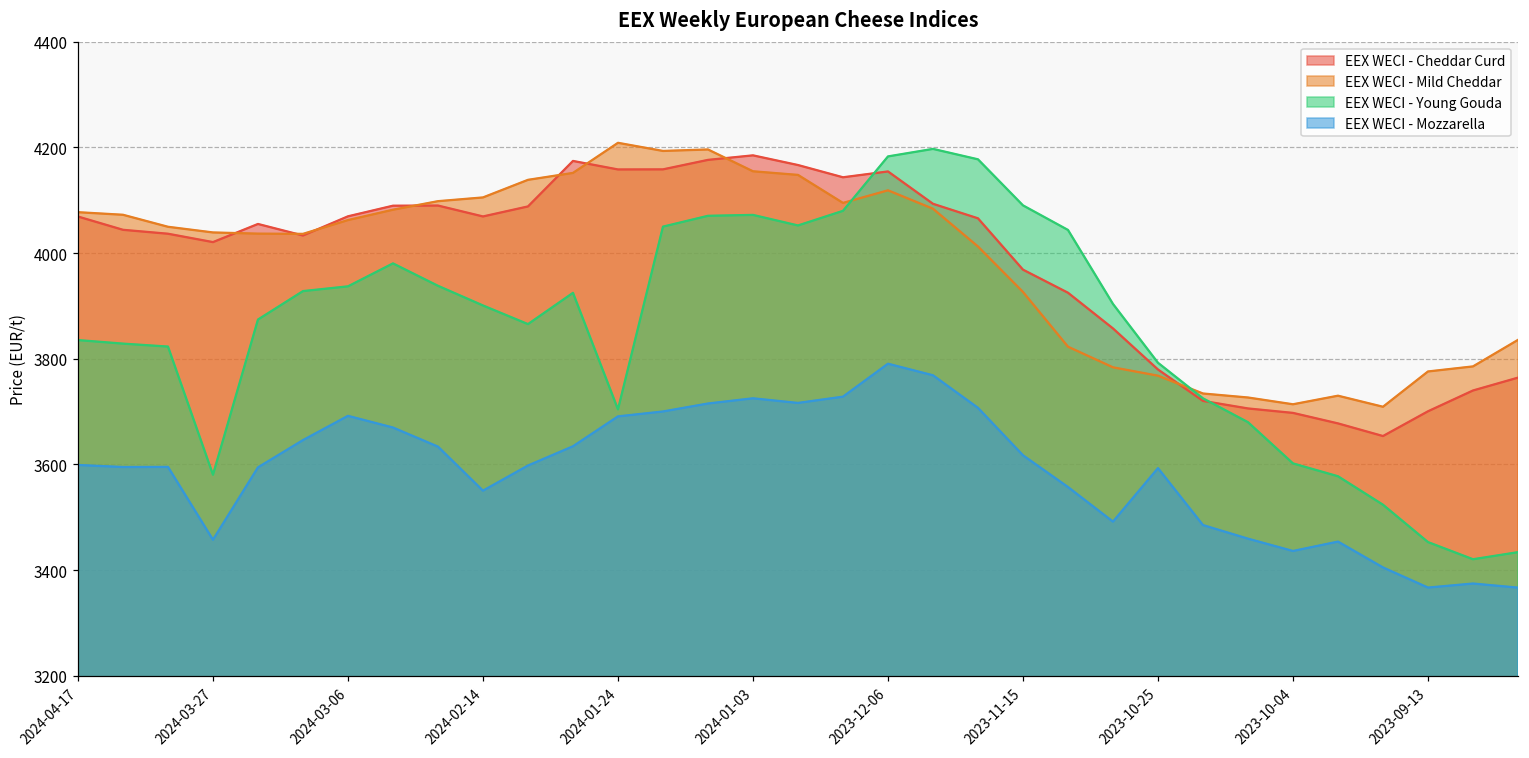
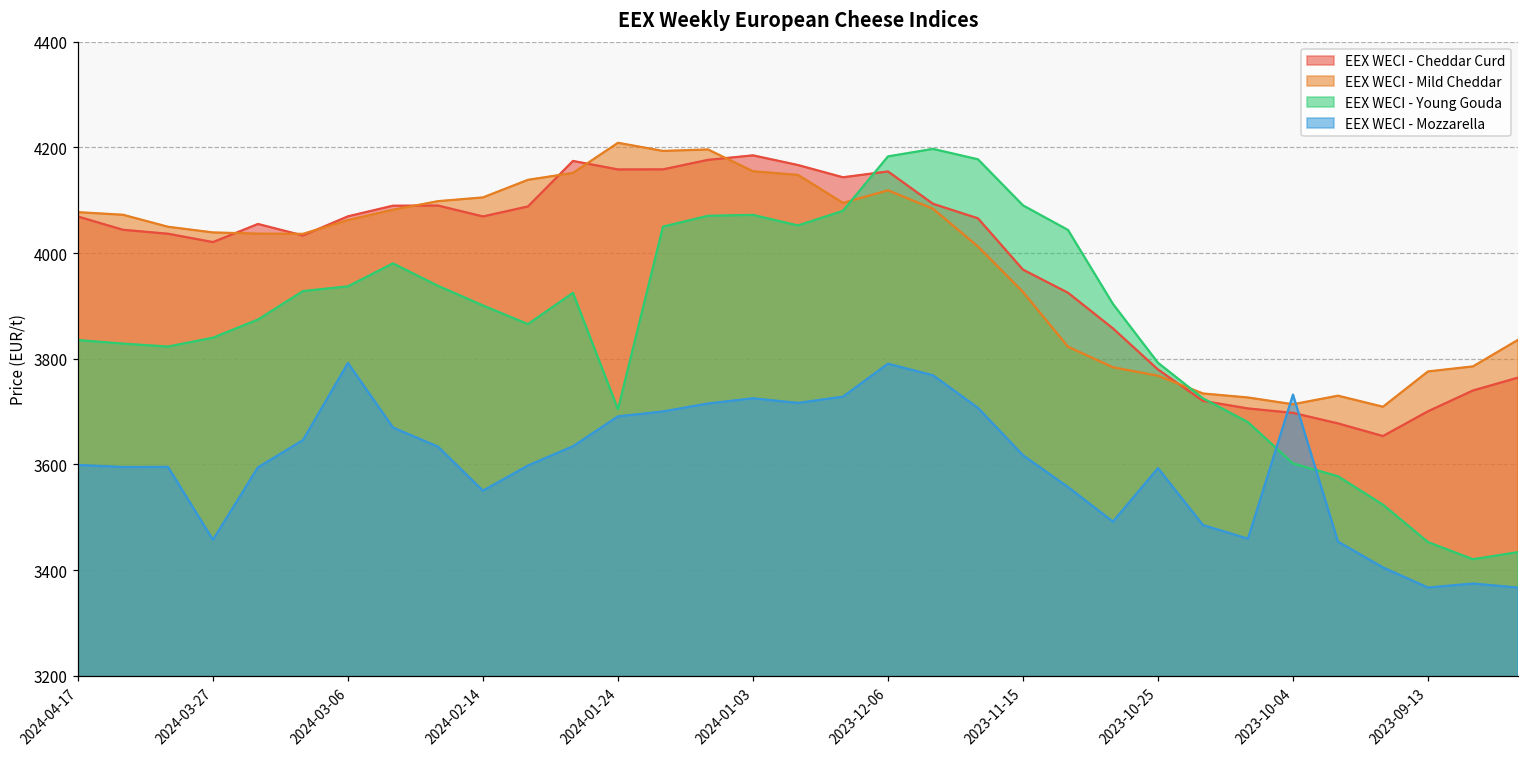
EEX WECI - Young Gouda, 2024-03-27: 3580 -> 3840
EEX WECI - Mozzarella, 2024-03-06: 3690 -> 3790
EEX WECI - Mozzarella, 2023-10-04: 3440 -> 3730
